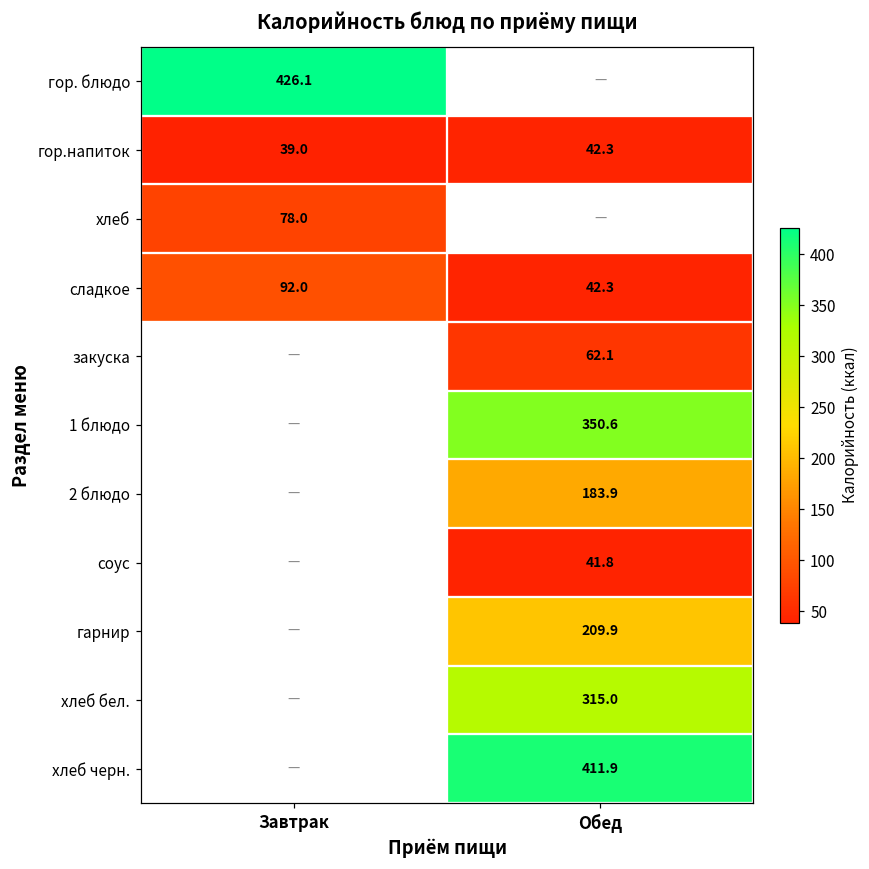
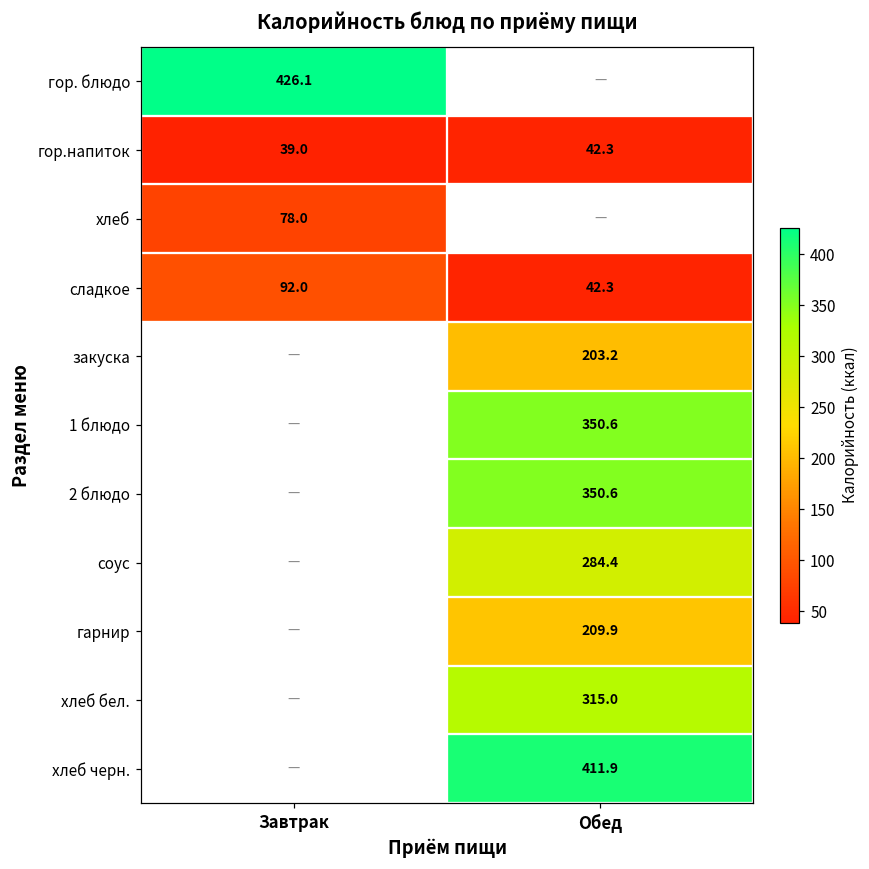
закуска, Обед: 62.1 -> 203.2
2 блюдо, Обед: 183.9 -> 350.6
соус, Обед: 41.8 -> 284.4
